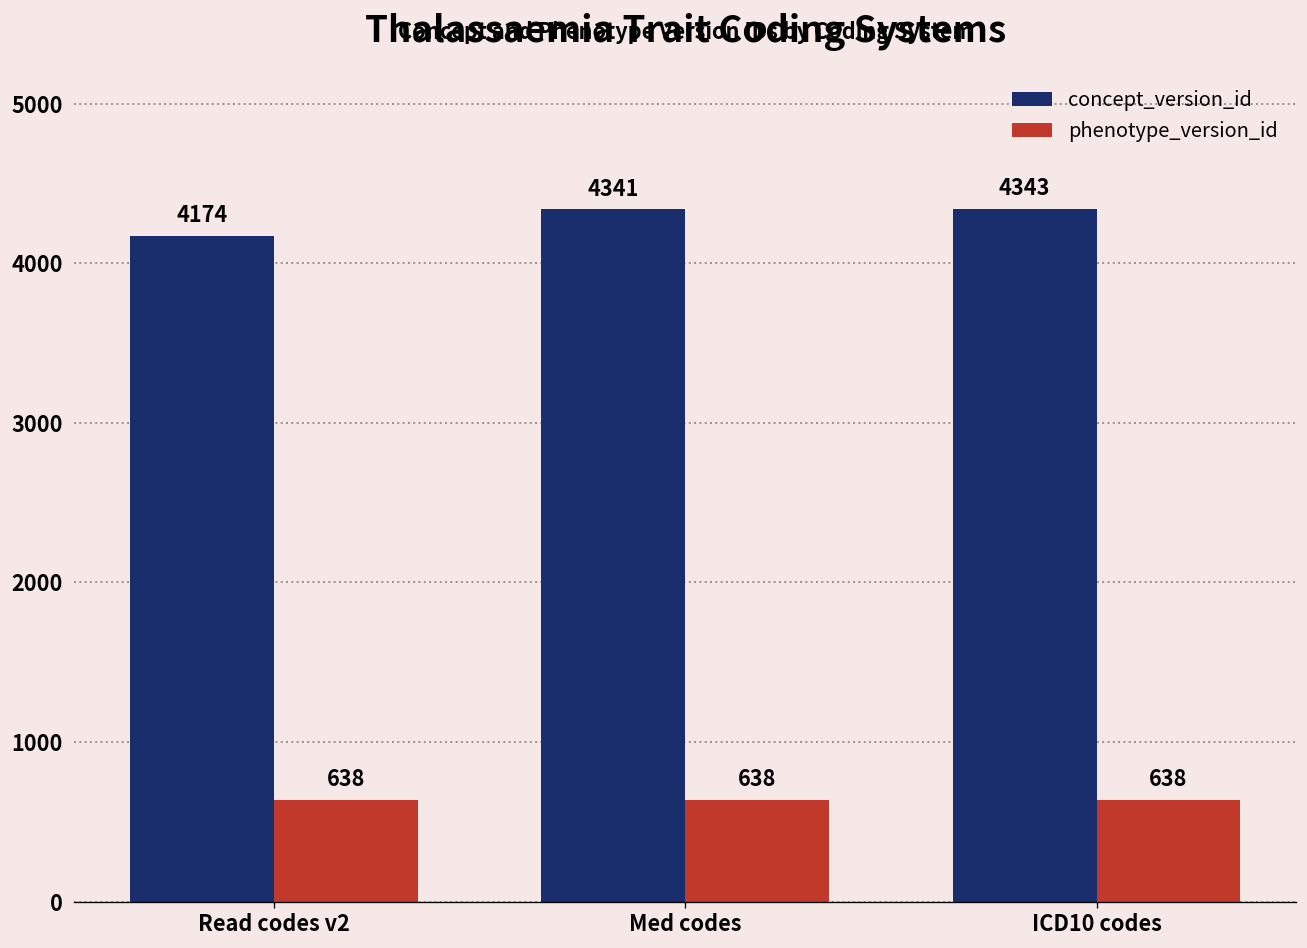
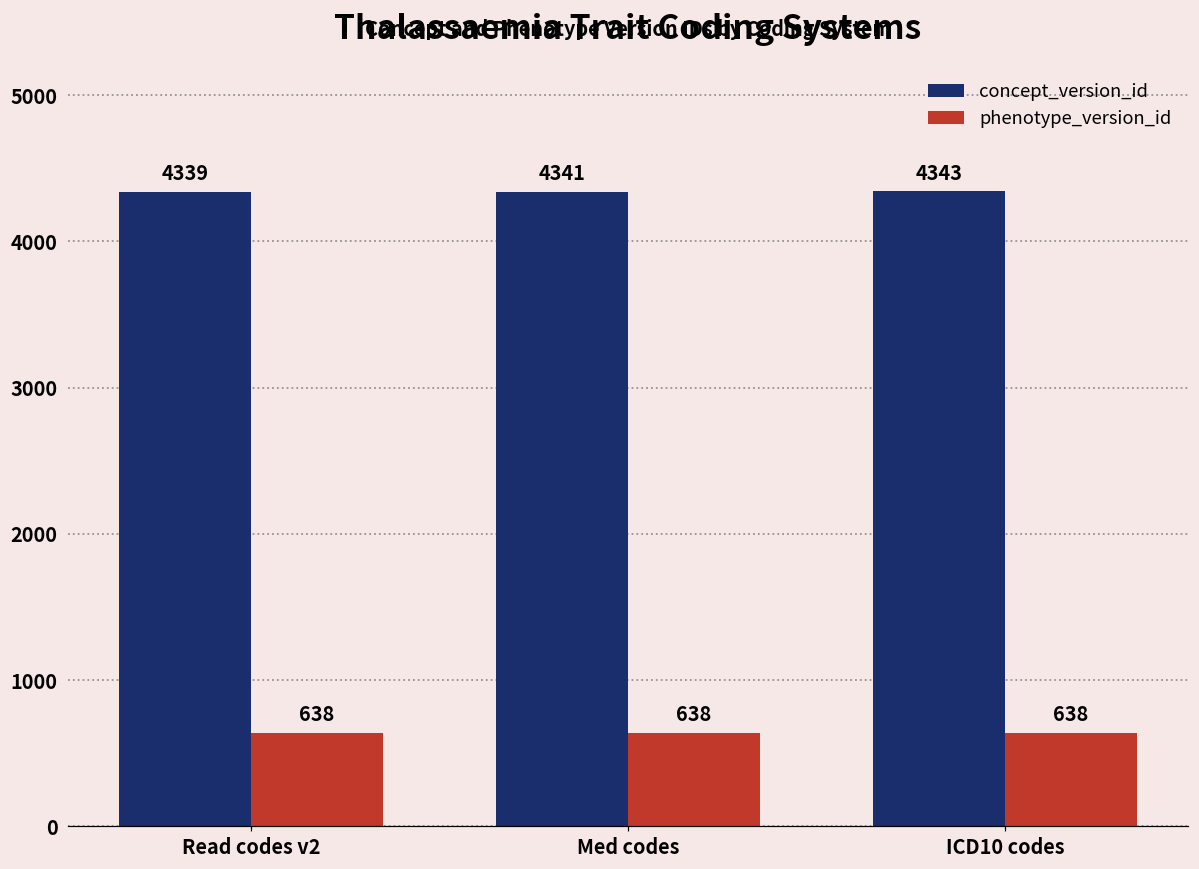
concept_version_id, Read codes v2: 4174 -> 4339
